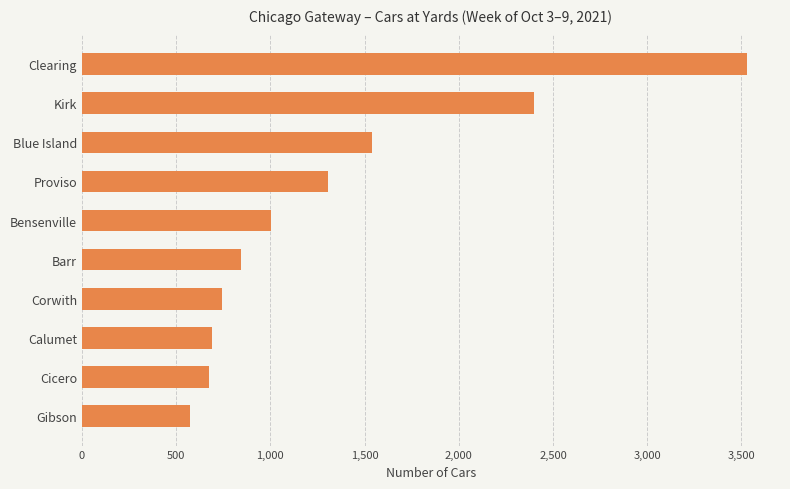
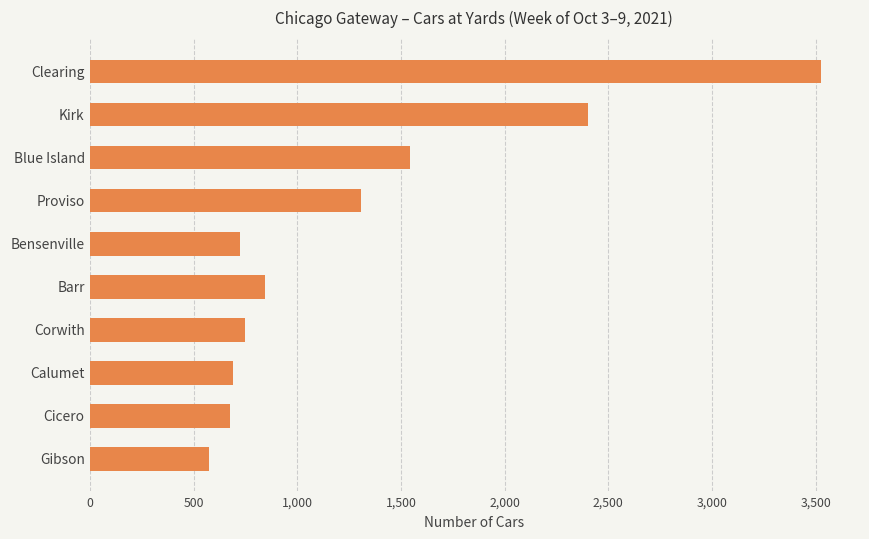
Bensenville: 1,000 -> 720
